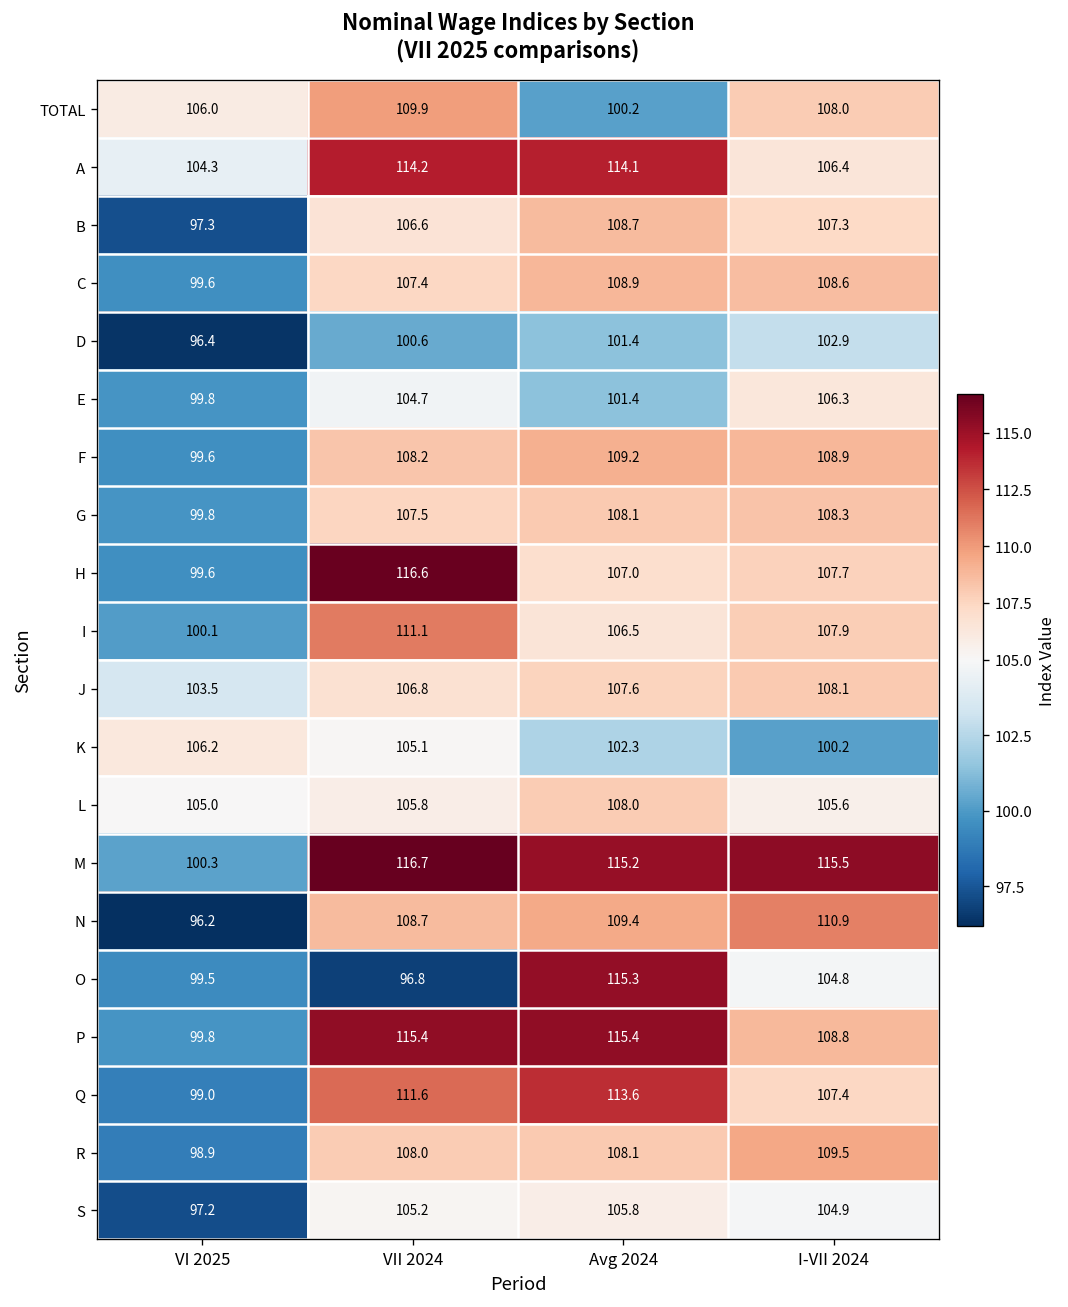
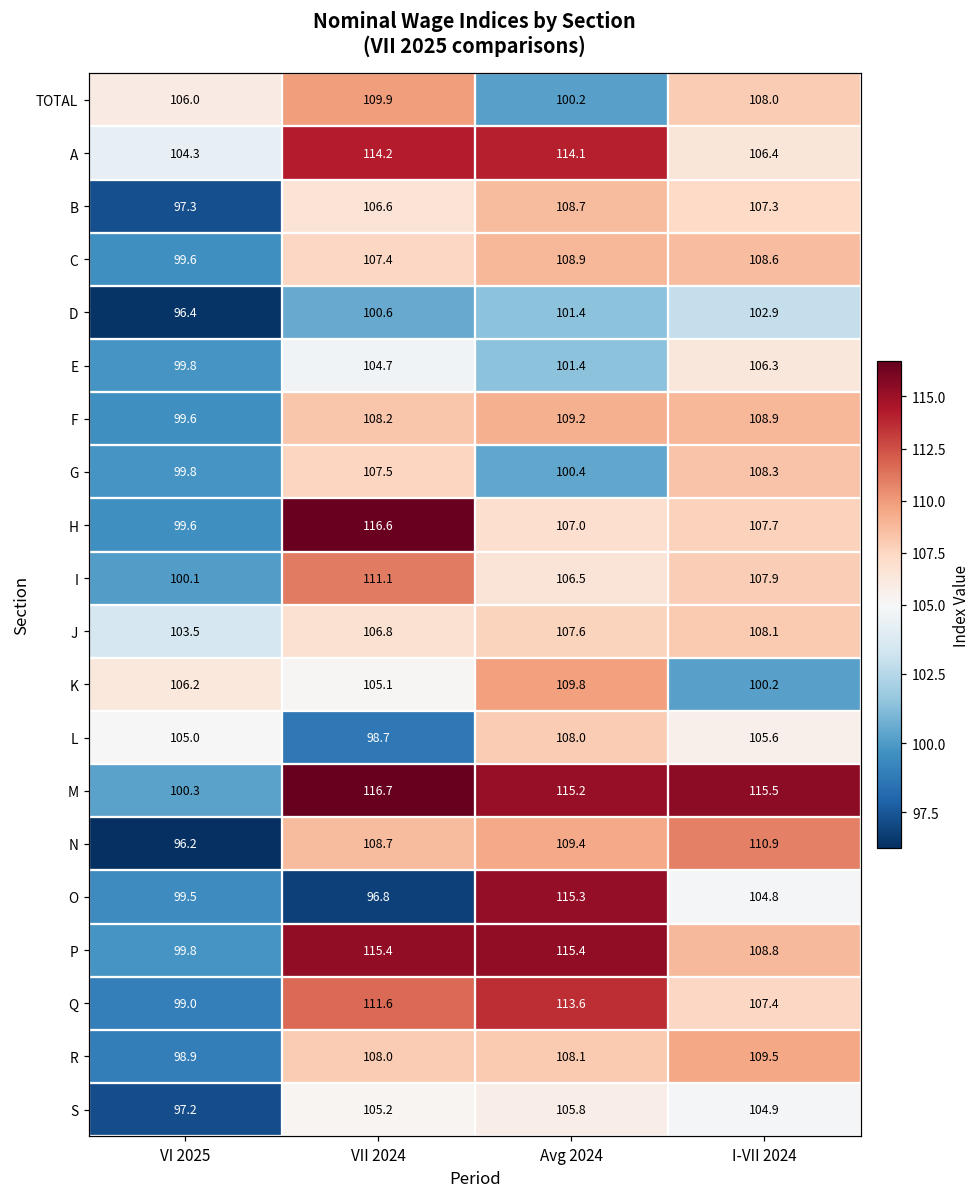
G, Avg 2024: 108.1 -> 100.4
K, Avg 2024: 102.3 -> 109.8
L, VII 2024: 105.8 -> 98.7
